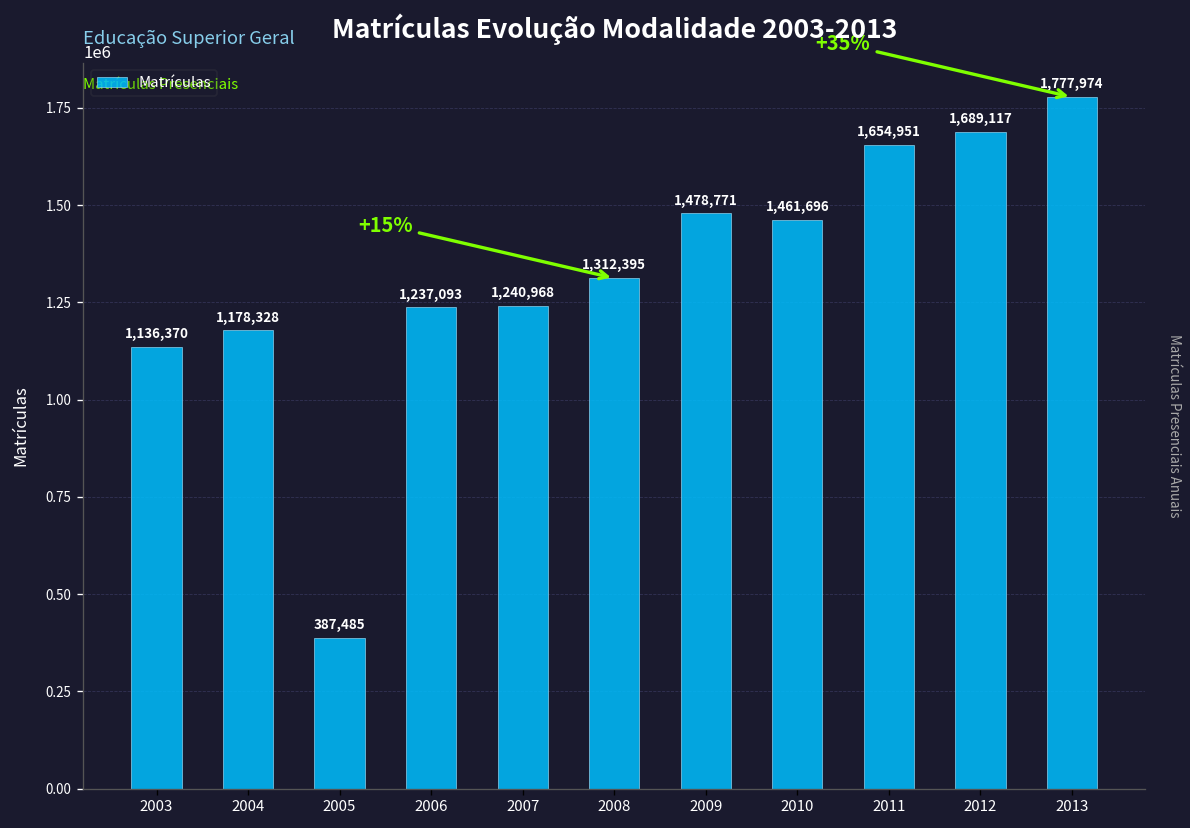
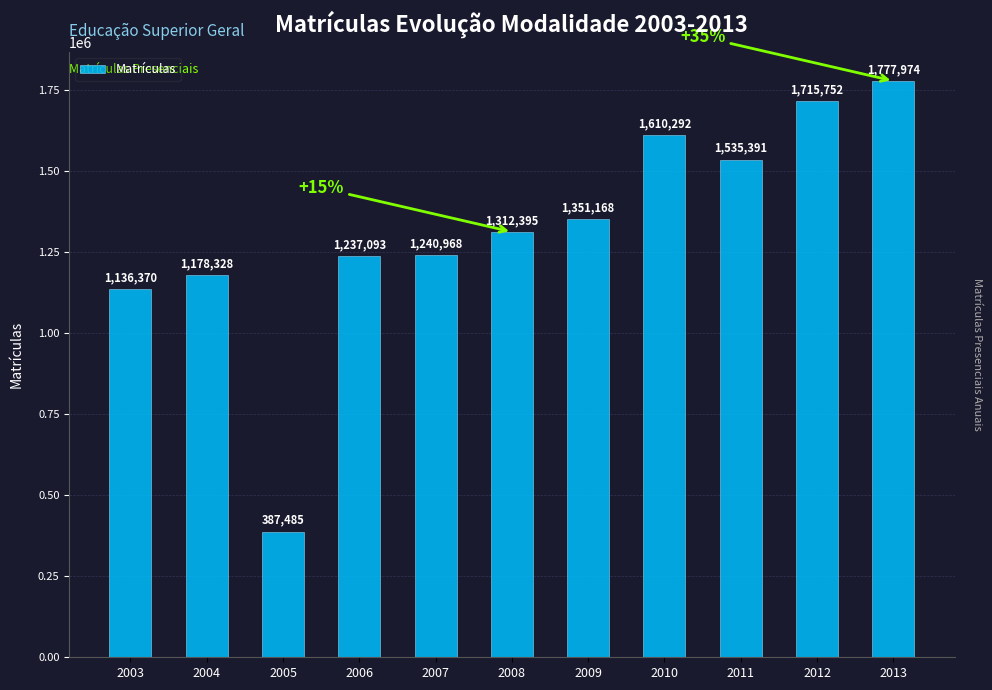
2009: 1,478,771 -> 1,351,168
2010: 1,461,696 -> 1,610,292
2011: 1,654,951 -> 1,535,391
2012: 1,689,117 -> 1,715,752
